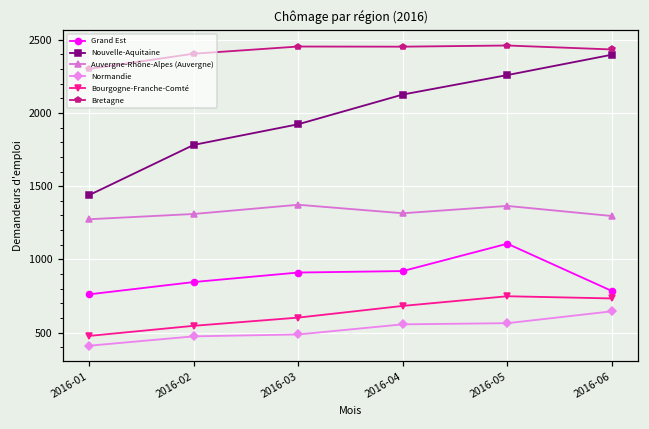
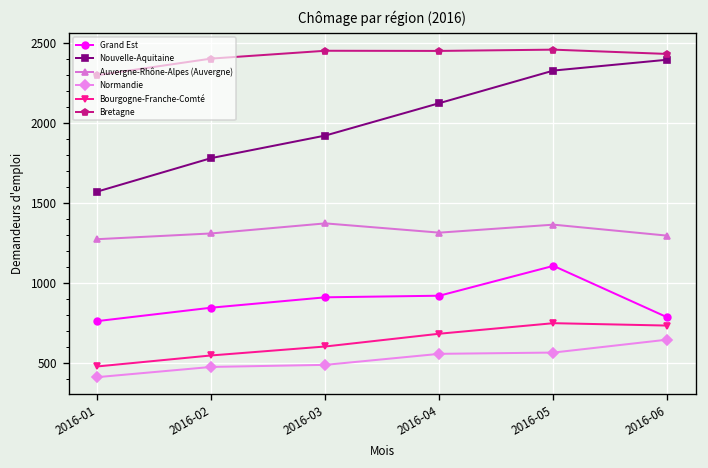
Nouvelle-Aquitaine, 2016-01: 1440 -> 1570
Nouvelle-Aquitaine, 2016-05: 2260 -> 2330
